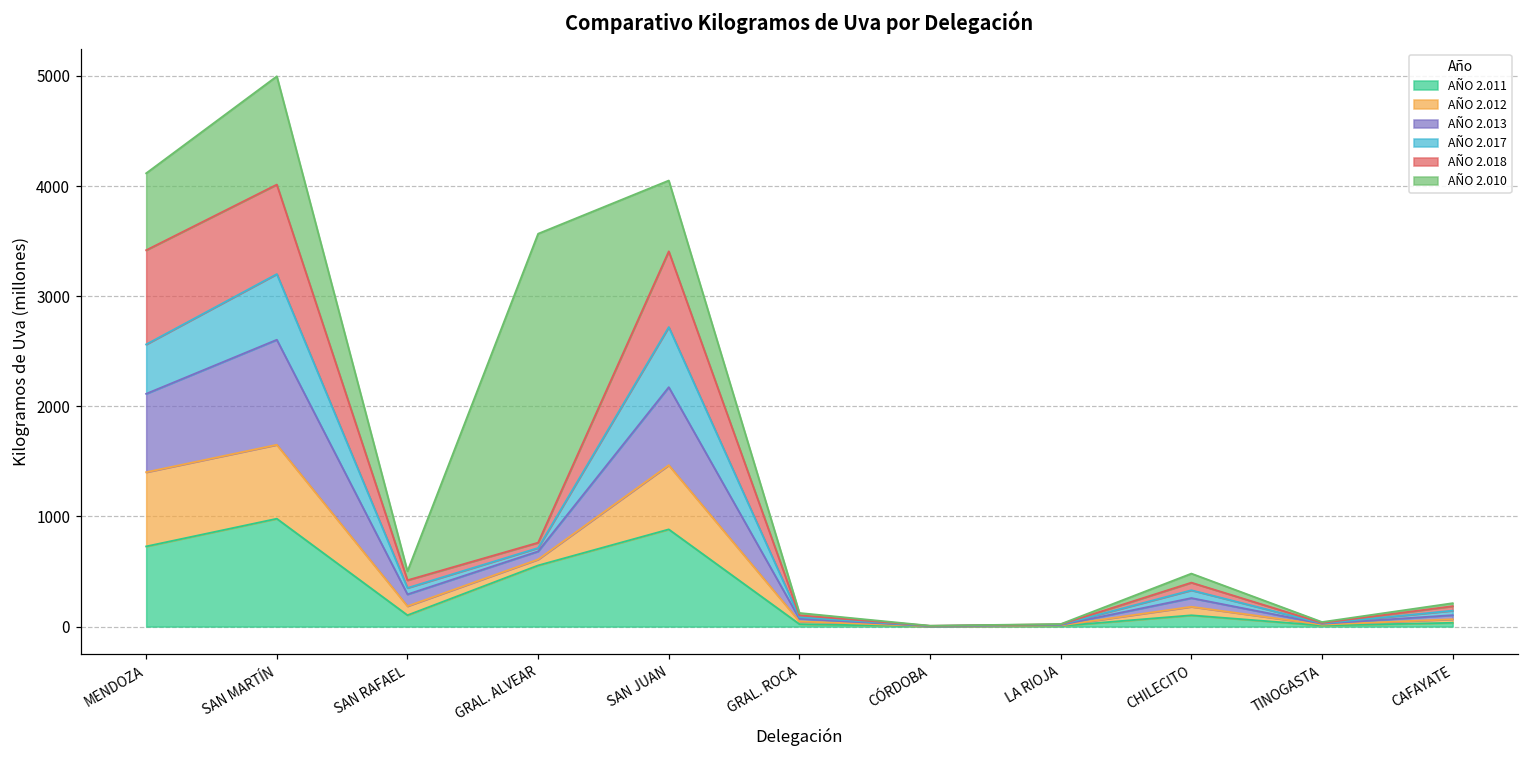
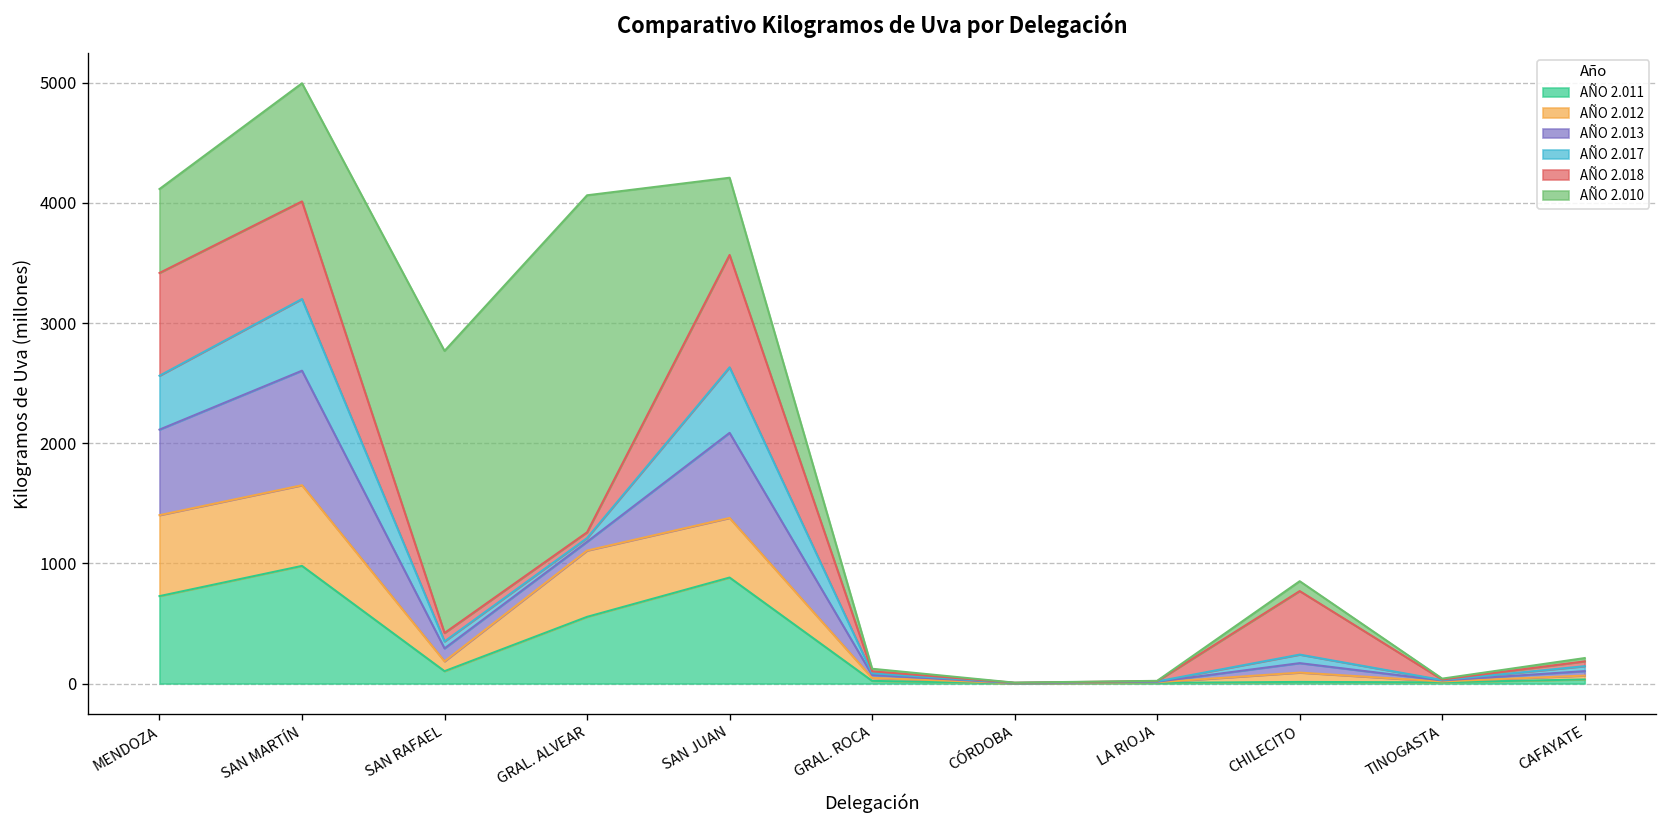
AÑO 2.010, SAN RAFAEL: 80 -> 2350
AÑO 2.012, GRAL. ALVEAR: 50 -> 550
AÑO 2.012, SAN JUAN: 580 -> 500
AÑO 2.018, SAN JUAN: 690 -> 930
AÑO 2.011, CHILECITO: 100 -> 10
AÑO 2.018, CHILECITO: 70 -> 530
